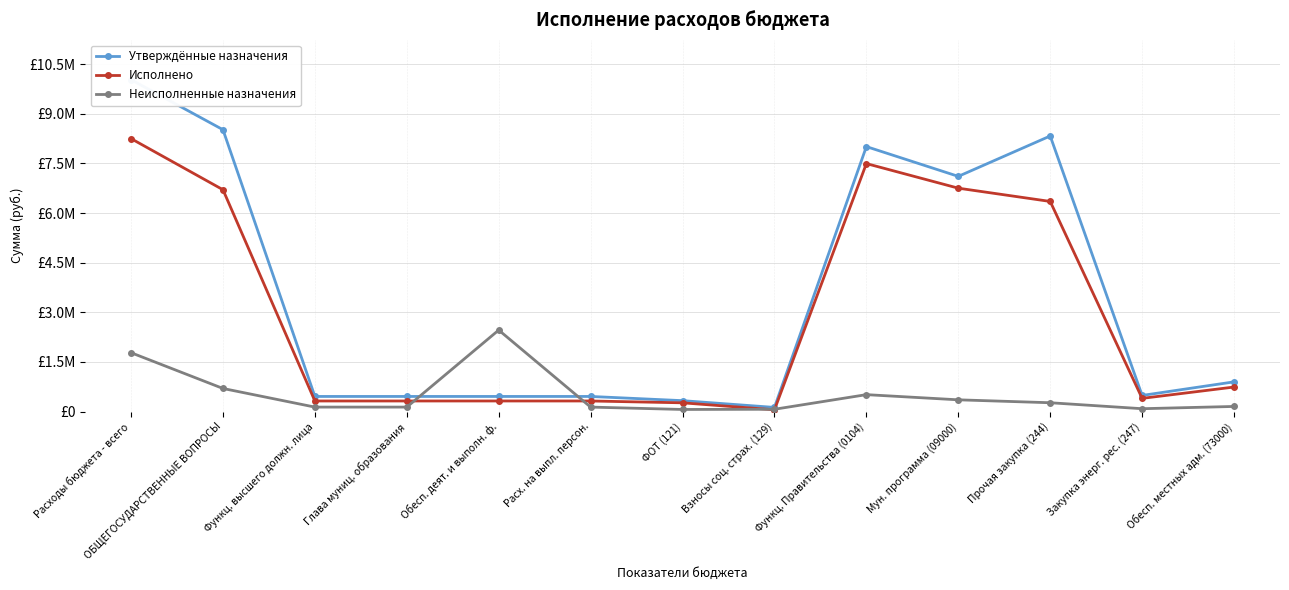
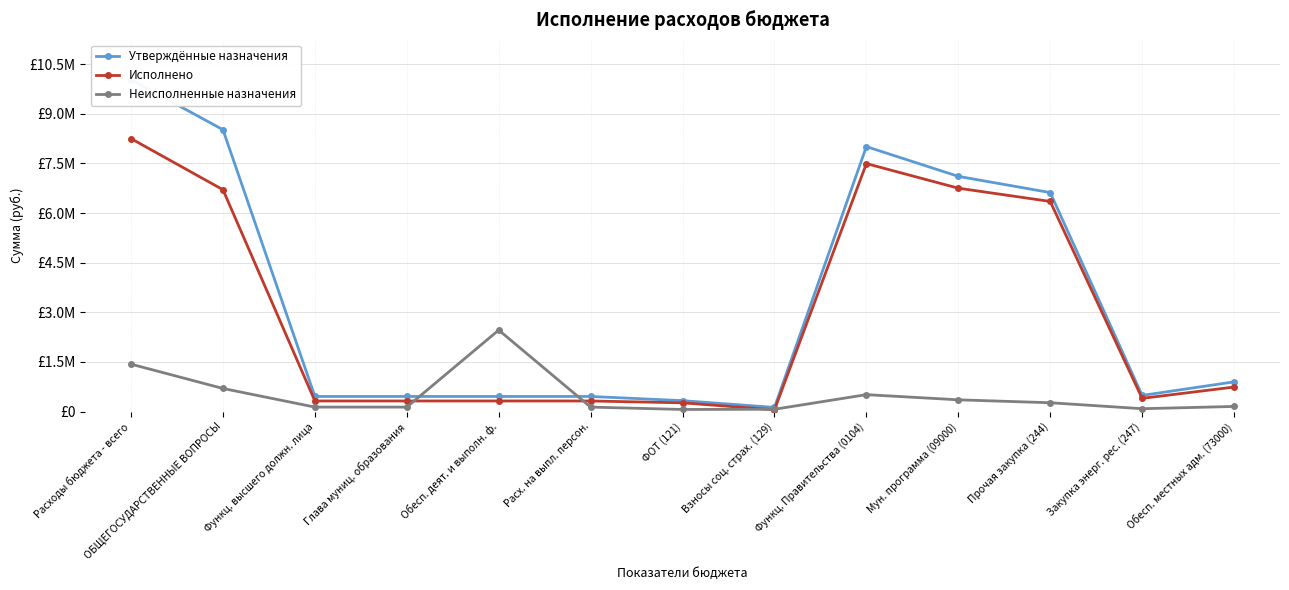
Неисполненные назначения, Расходы бюджета - всего: £1800000 -> £1400000
Утверждённые назначения, Прочая закупка (244): £8300000 -> £6600000
